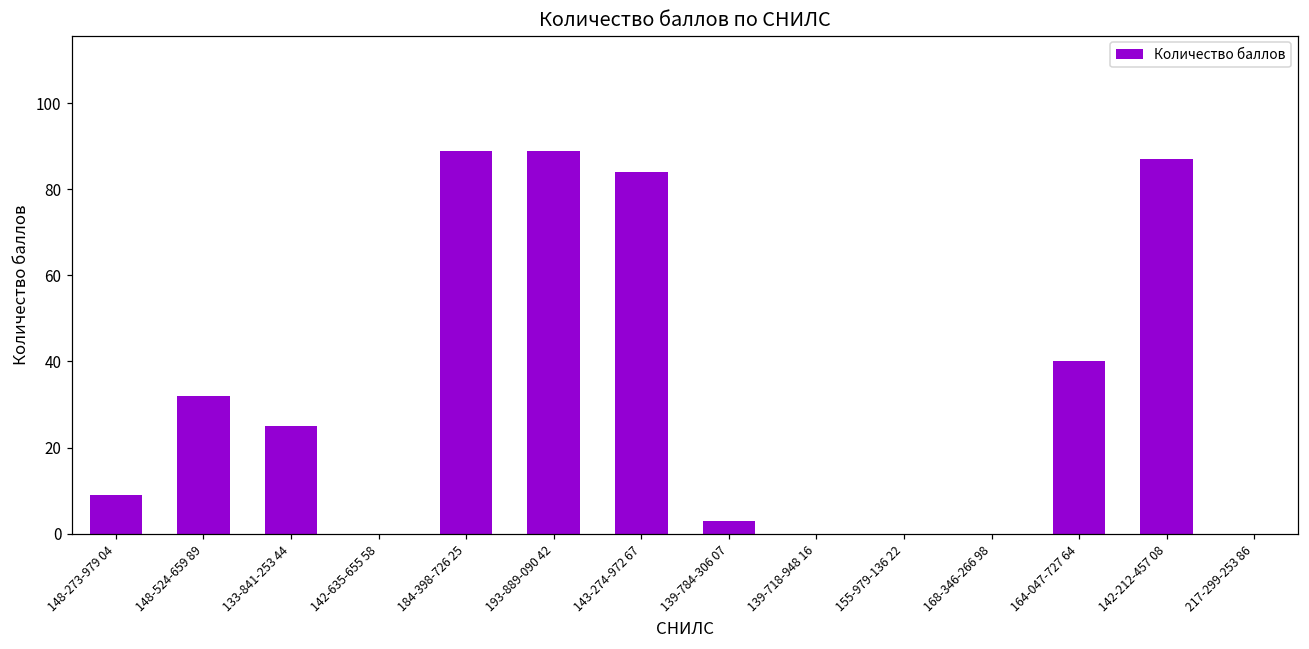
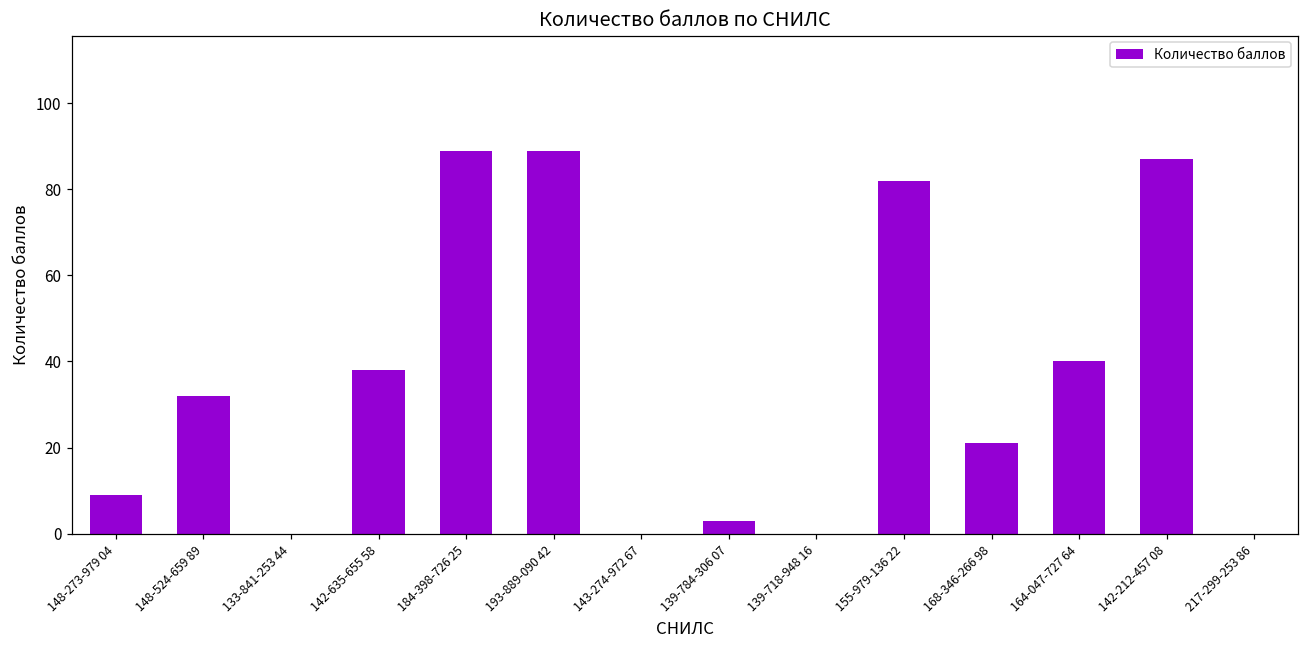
133-841-253 44: 25 -> 0
142-635-655 58: 0 -> 38
143-274-972 67: 84 -> 0
155-979-136 22: 0 -> 82
168-346-266 98: 0 -> 21
